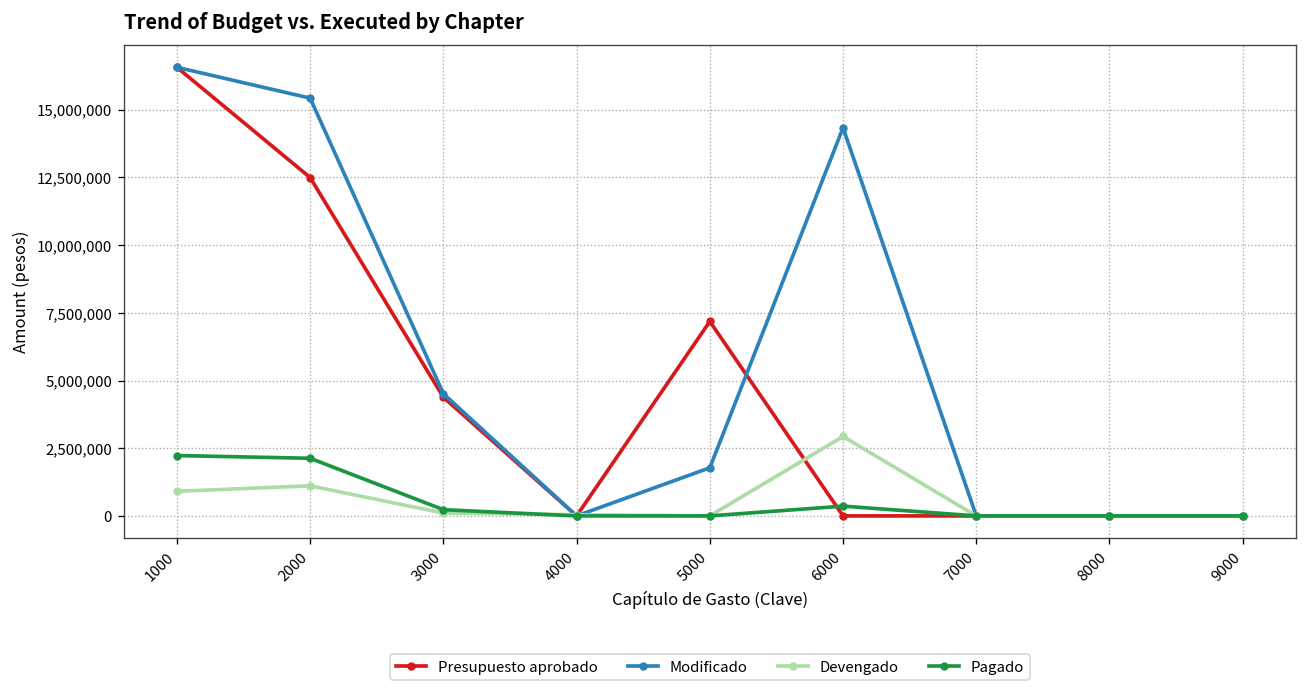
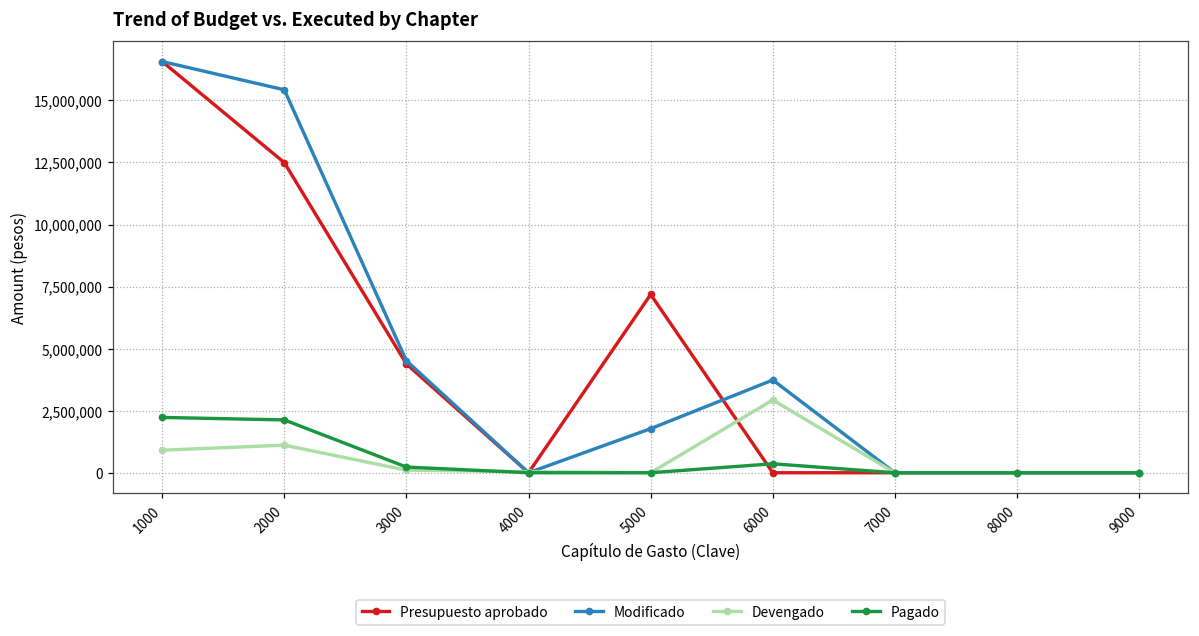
Modificado, 6000: 14,300,000 -> 3,700,000
